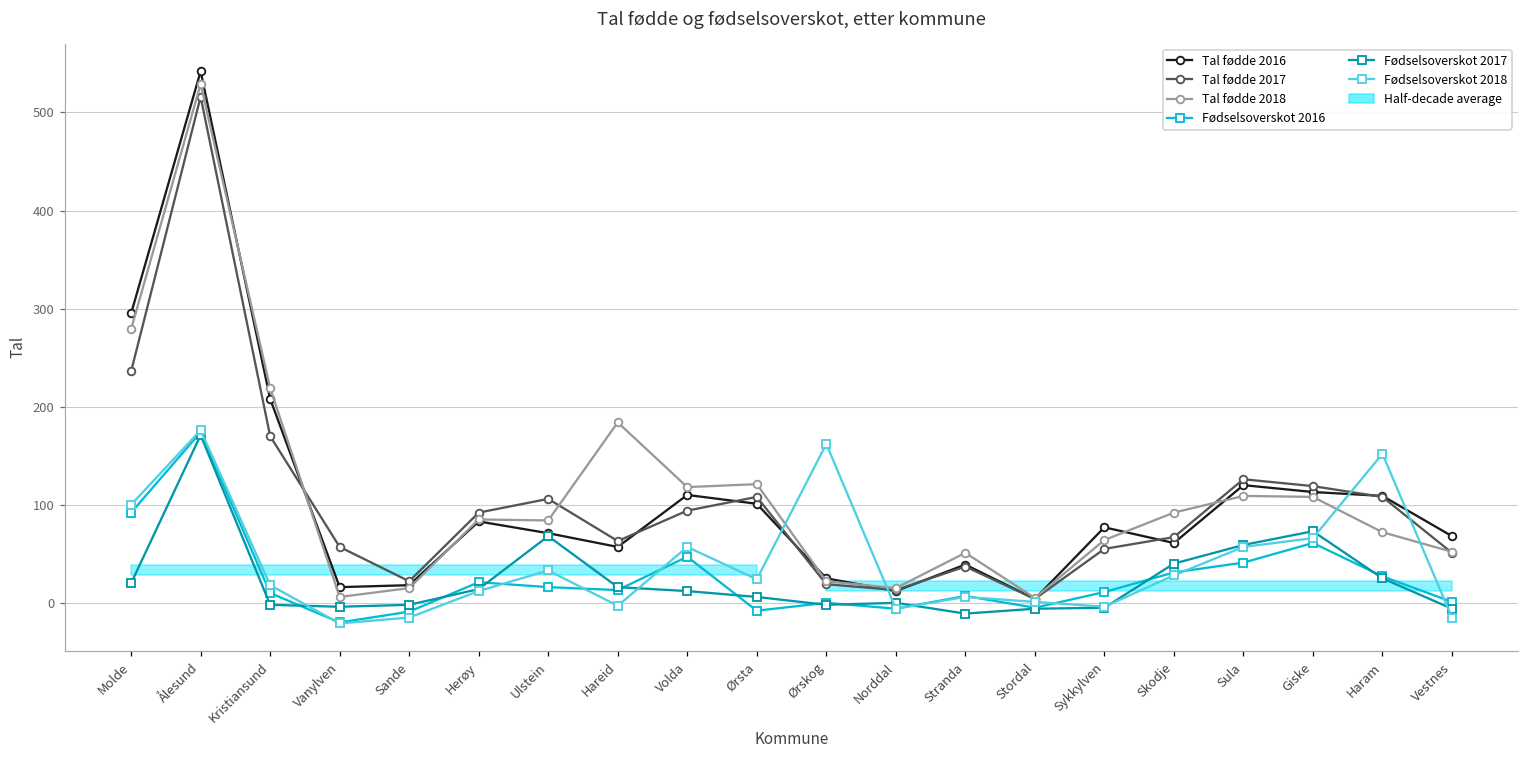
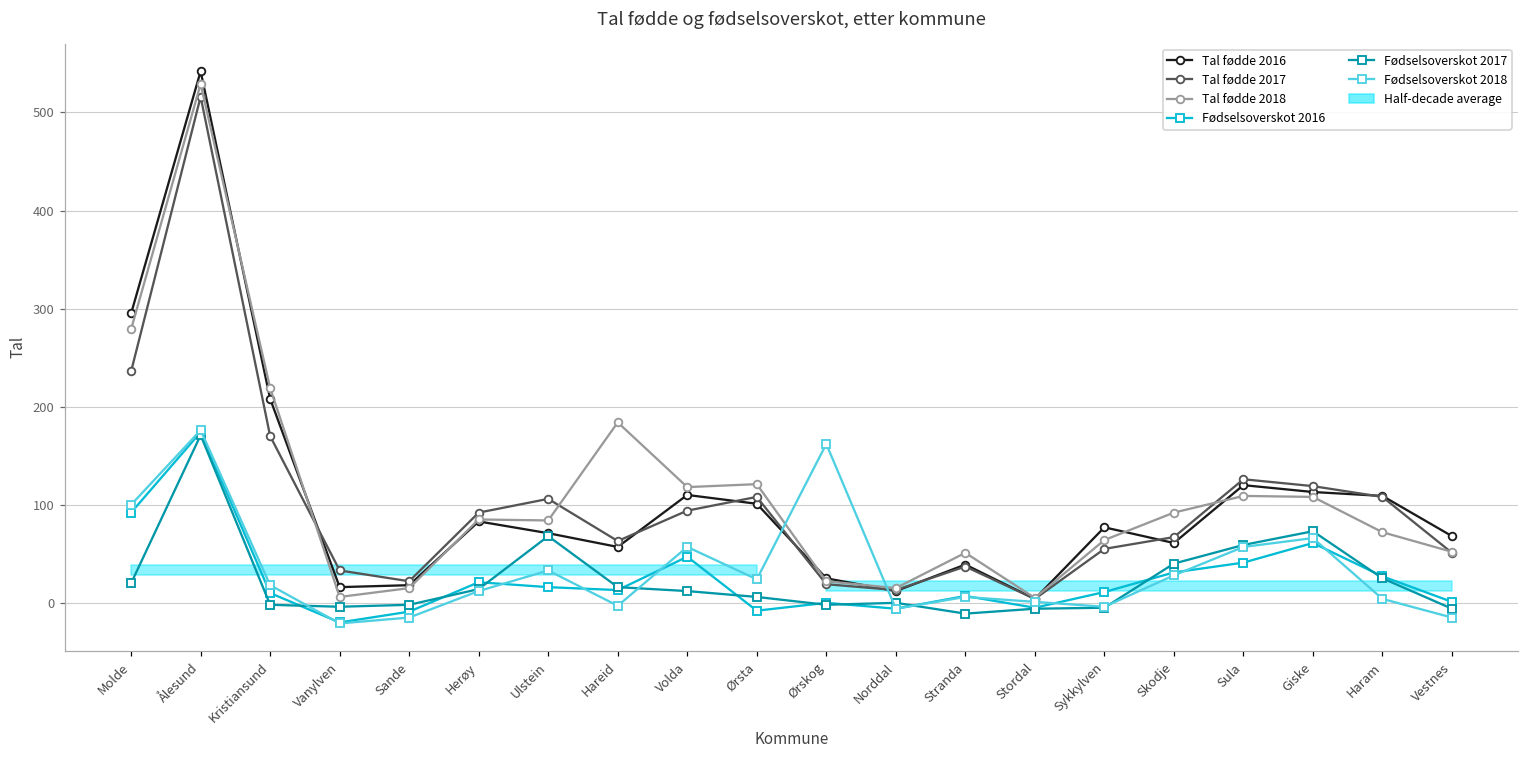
Tal fødde 2017, Vanylven: 60 -> 30
Fødselsoverskot 2018, Haram: 150 -> 0
